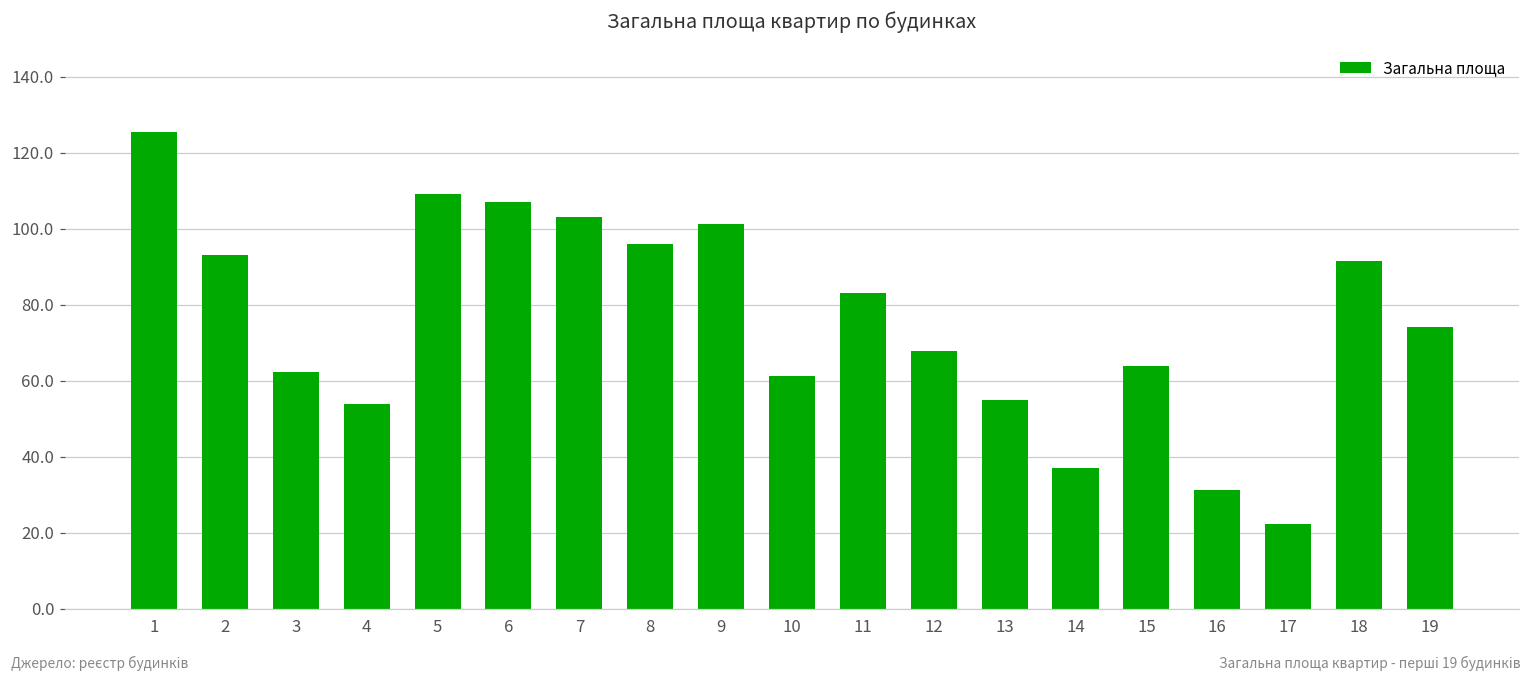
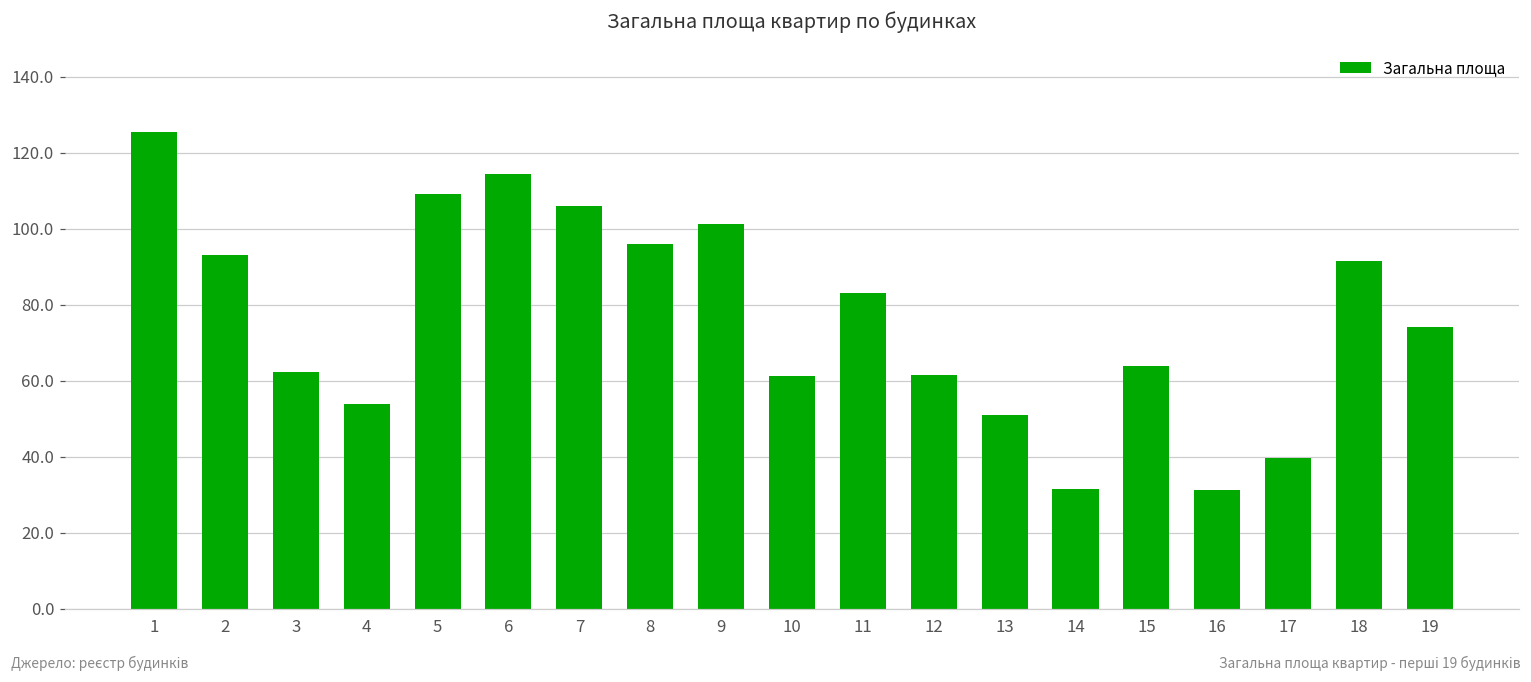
6: 107 -> 114
7: 103 -> 106
12: 68 -> 62
13: 55 -> 51
14: 37 -> 32
17: 22 -> 40
